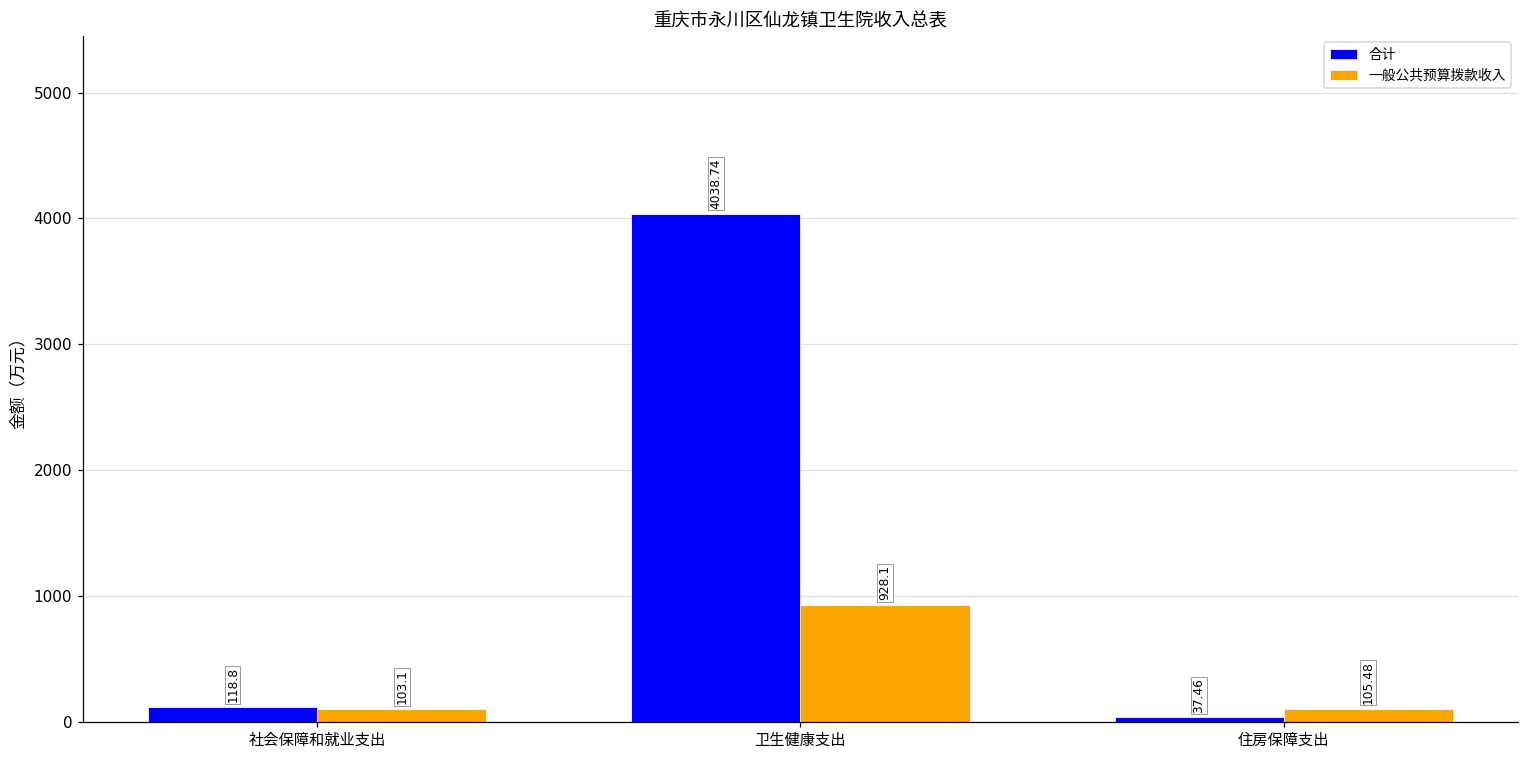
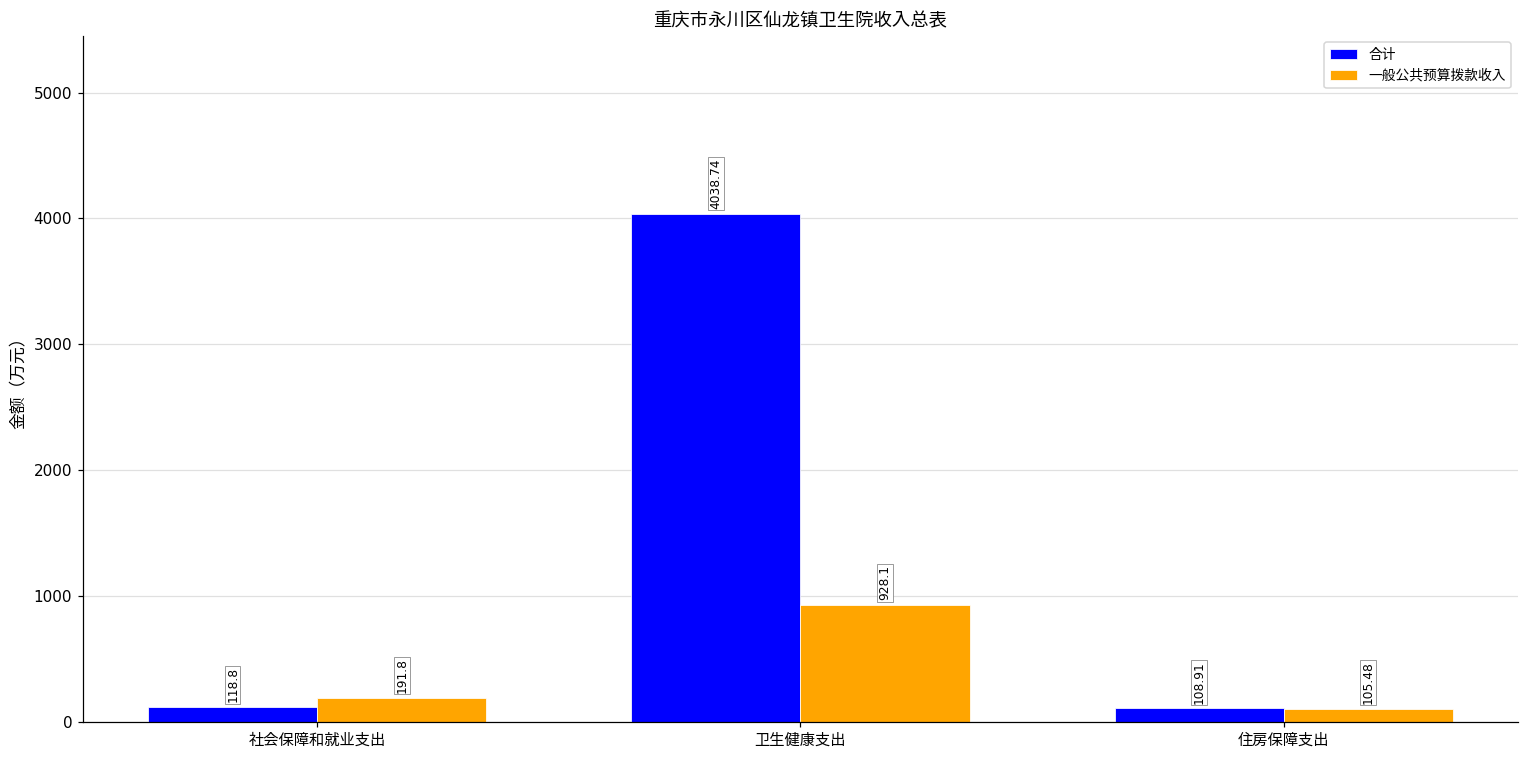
一般公共预算拨款收入, 社会保障和就业支出: 103.1 -> 191.8
合计, 住房保障支出: 37.46 -> 108.91
